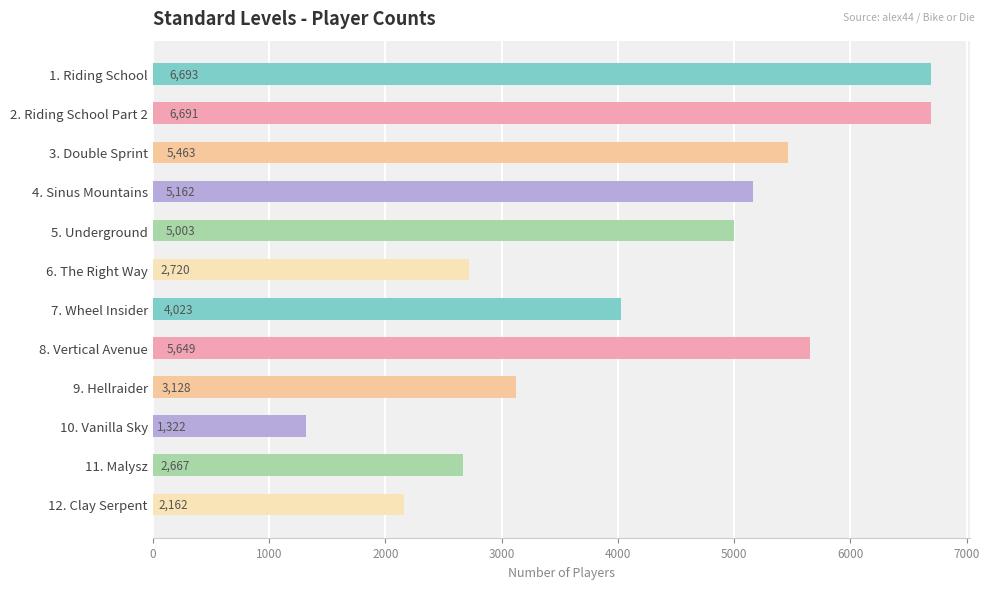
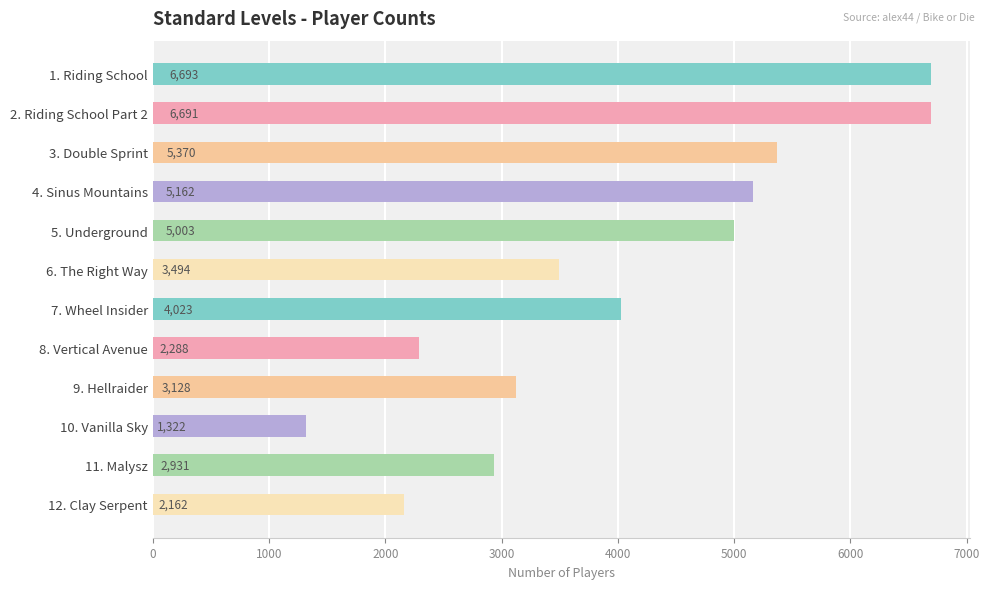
3. Double Sprint: 5,463 -> 5,370
6. The Right Way: 2,720 -> 3,494
8. Vertical Avenue: 5,649 -> 2,288
11. Malysz: 2,667 -> 2,931
